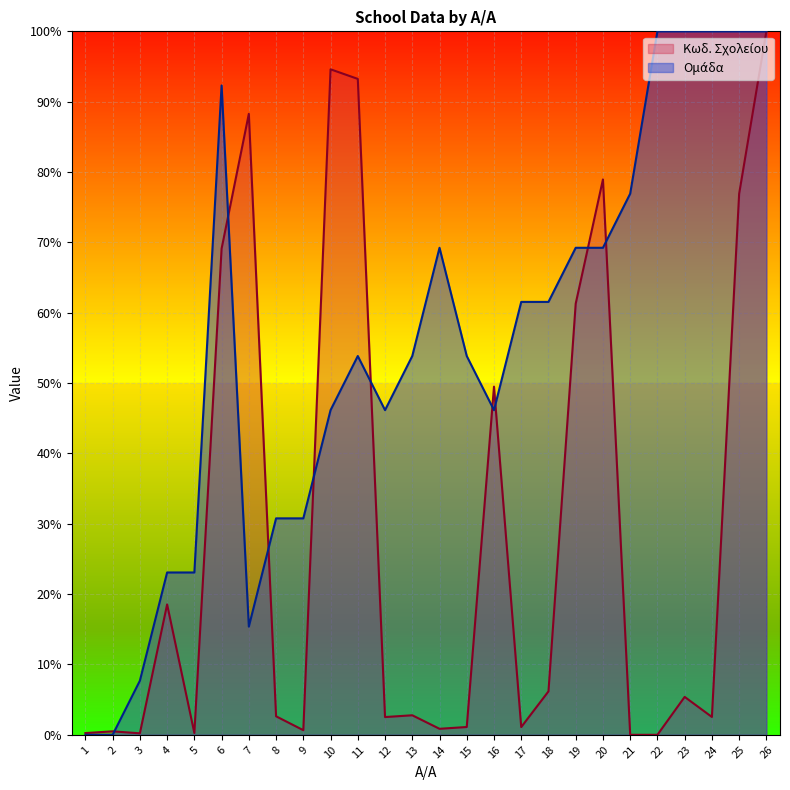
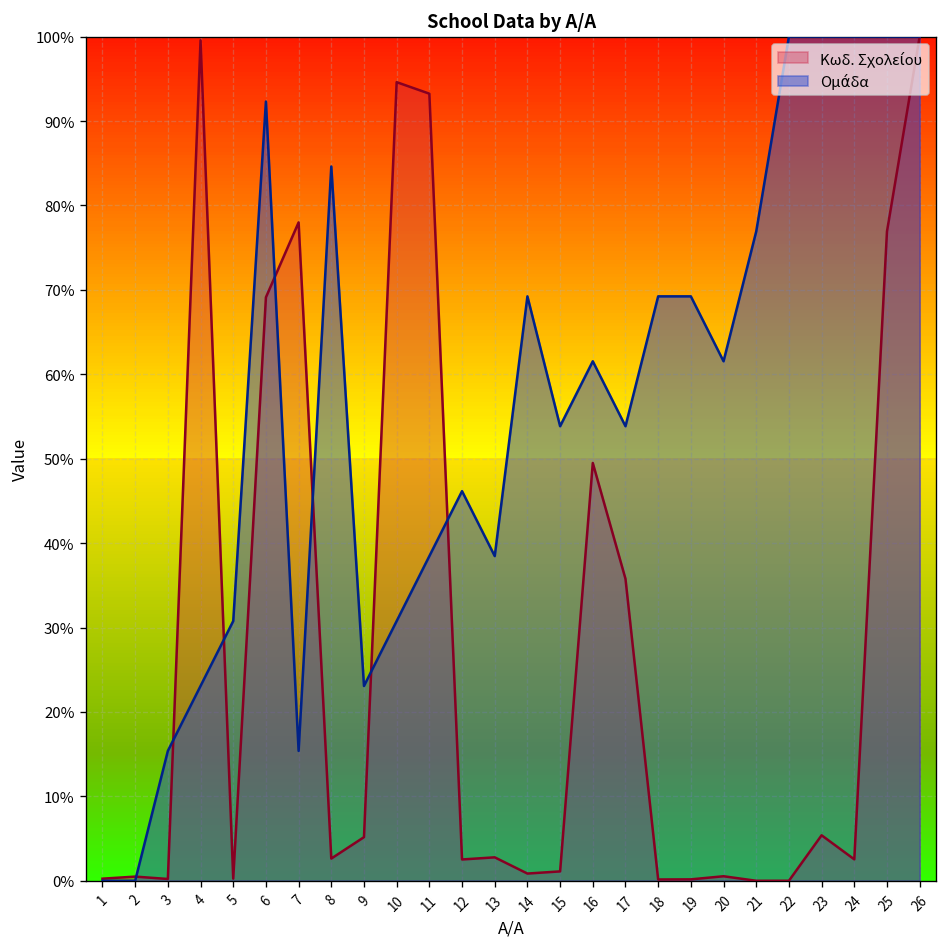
Ομάδα, 3: 8% -> 15%
Κωδ. Σχολείου, 4: 19% -> 100%
Ομάδα, 5: 23% -> 31%
Κωδ. Σχολείου, 7: 88% -> 78%
Ομάδα, 8: 31% -> 85%
Κωδ. Σχολείου, 9: 1% -> 5%
Ομάδα, 9: 31% -> 23%
Ομάδα, 10: 46% -> 31%
Ομάδα, 11: 54% -> 38%
Ομάδα, 13: 54% -> 38%
Ομάδα, 16: 46% -> 62%
Κωδ. Σχολείου, 17: 1% -> 36%
Ομάδα, 17: 62% -> 54%
Κωδ. Σχολείου, 18: 6% -> 0%
Ομάδα, 18: 62% -> 69%
Κωδ. Σχολείου, 19: 61% -> 0%
Κωδ. Σχολείου, 20: 79% -> 1%
Ομάδα, 20: 69% -> 62%
